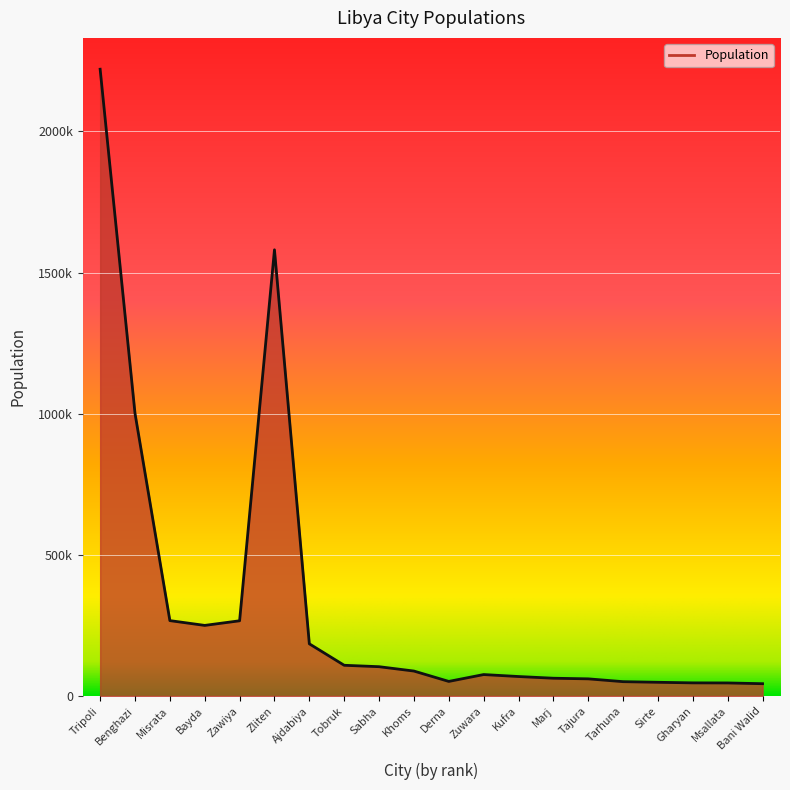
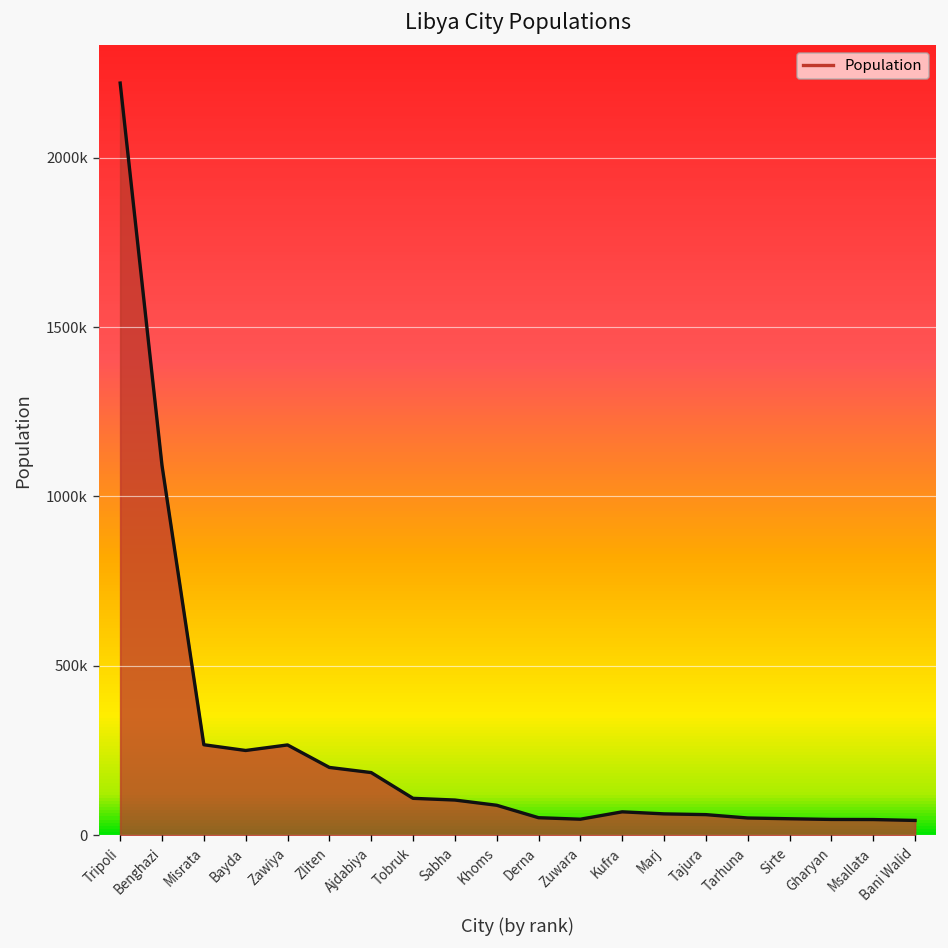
Benghazi: 1000000 -> 1090000
Zliten: 1580000 -> 200000
Zuwara: 80000 -> 50000
